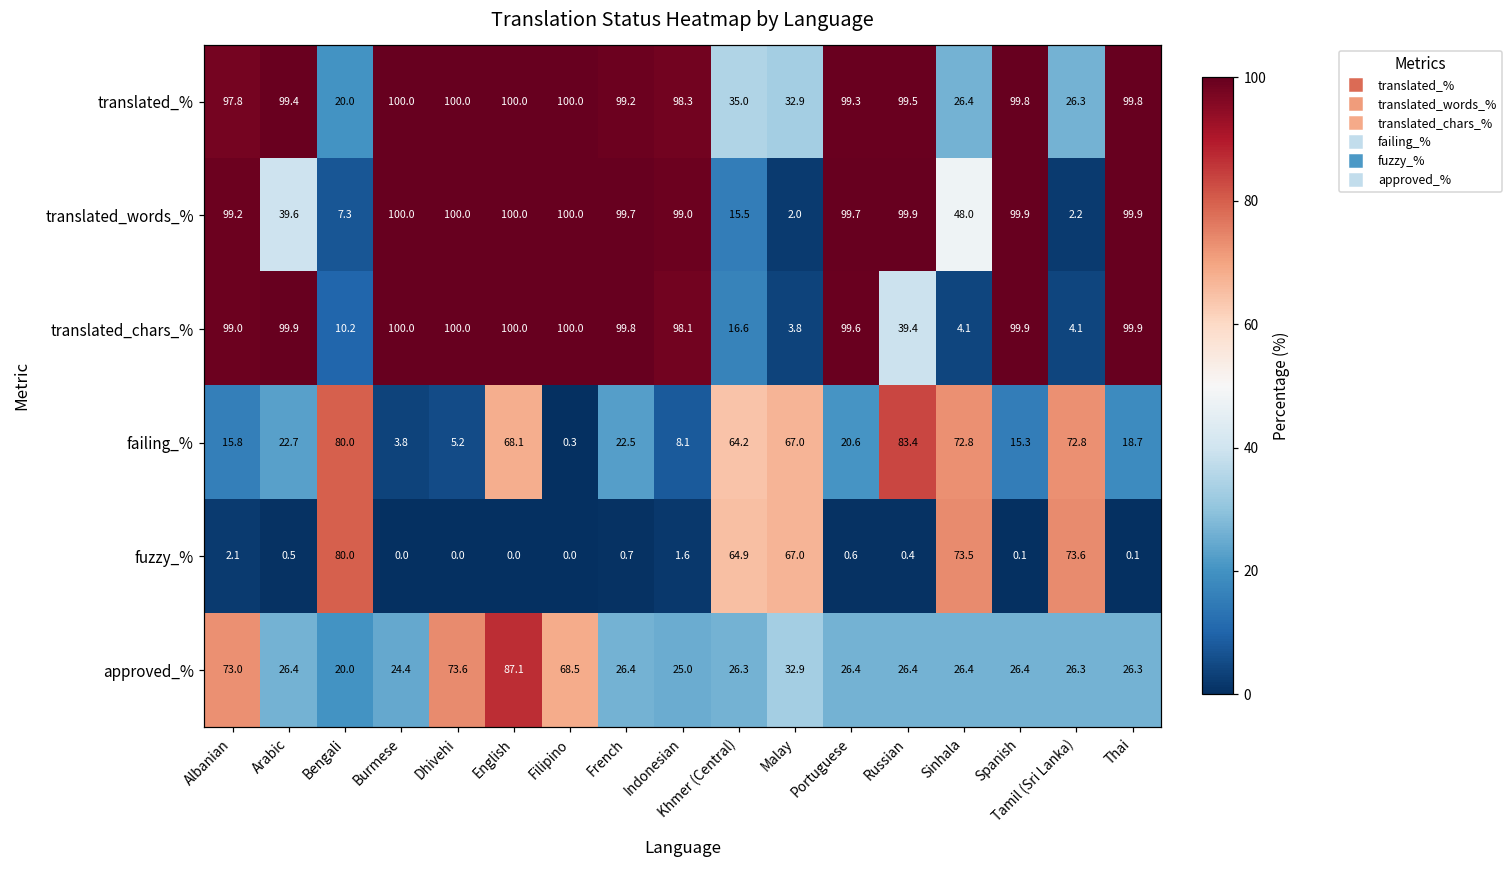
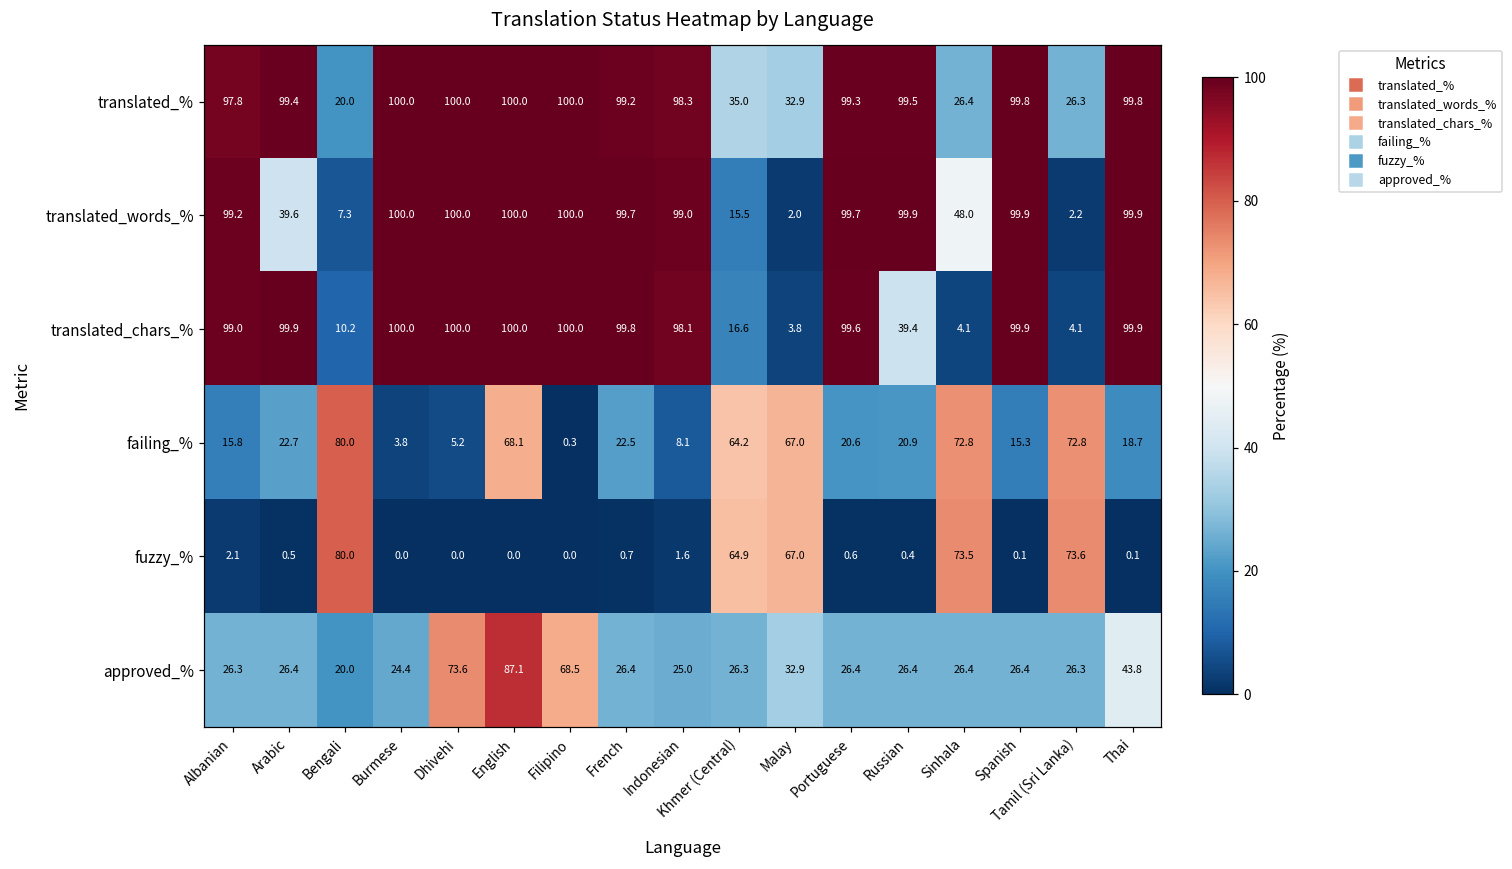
failing_%, Russian: 83.4 -> 20.9
approved_%, Albanian: 73.0 -> 26.3
approved_%, Thai: 26.3 -> 43.8
